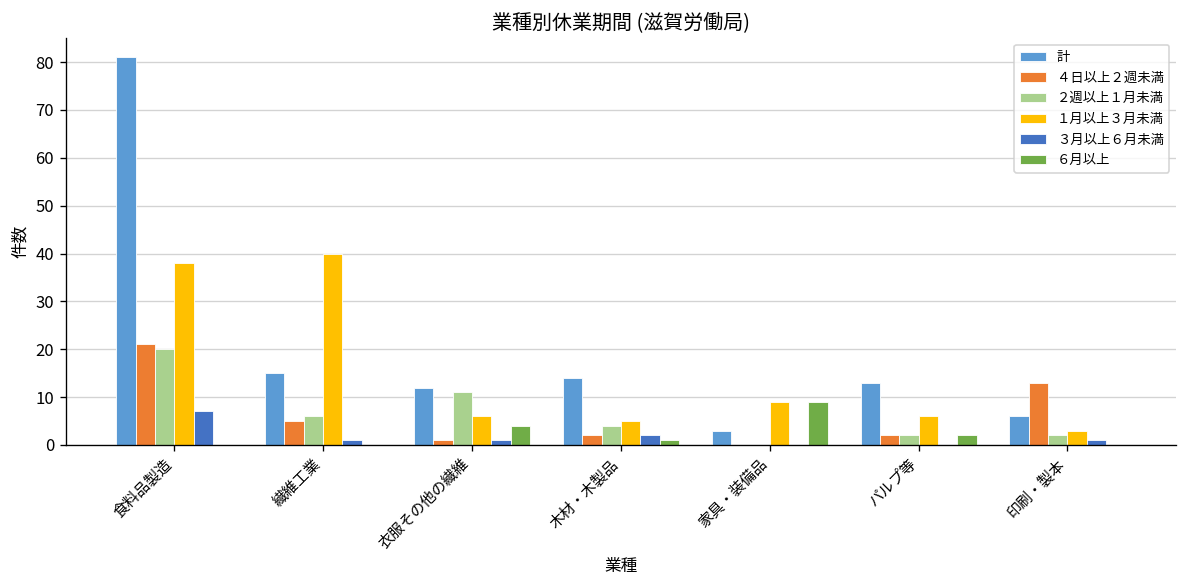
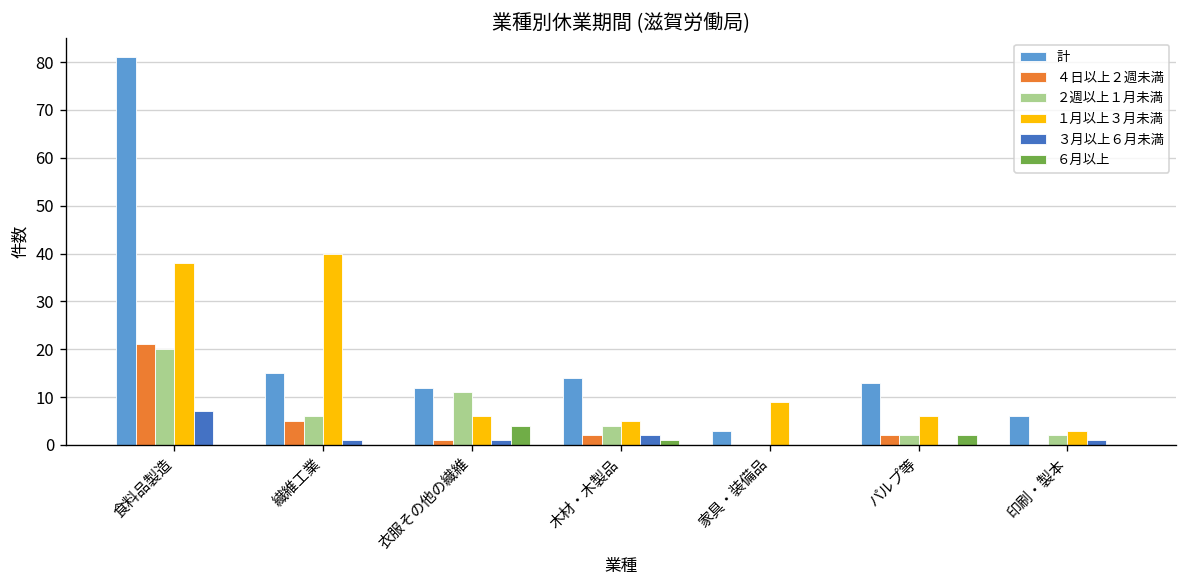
６月以上, 家具・装備品: 9 -> 0
４日以上２週未満, 印刷・製本: 13 -> 0
